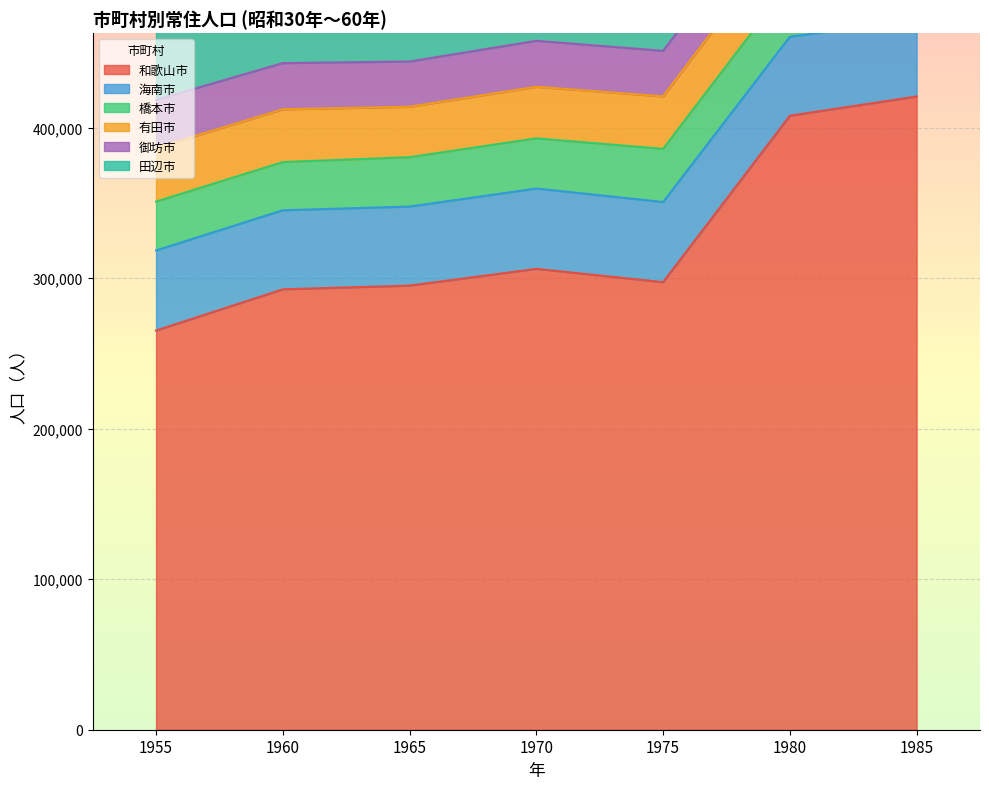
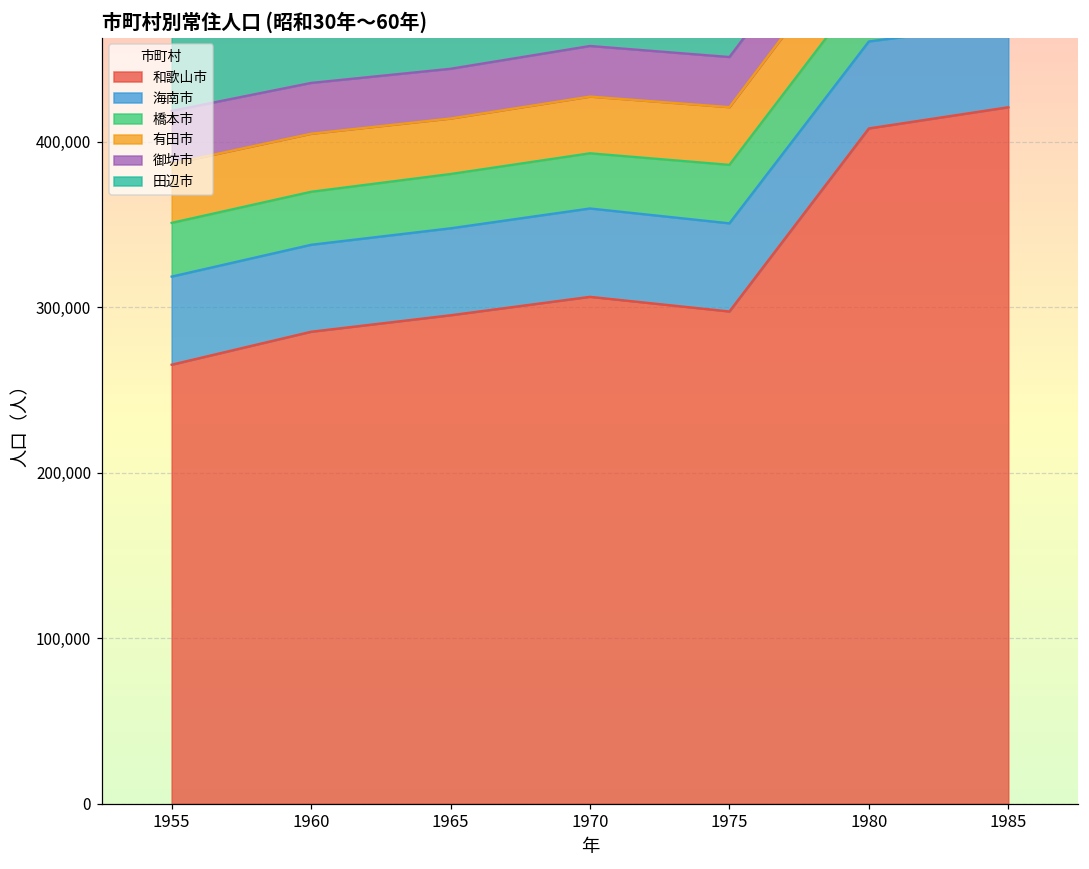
和歌山市, 1960: 293,000 -> 285,000
